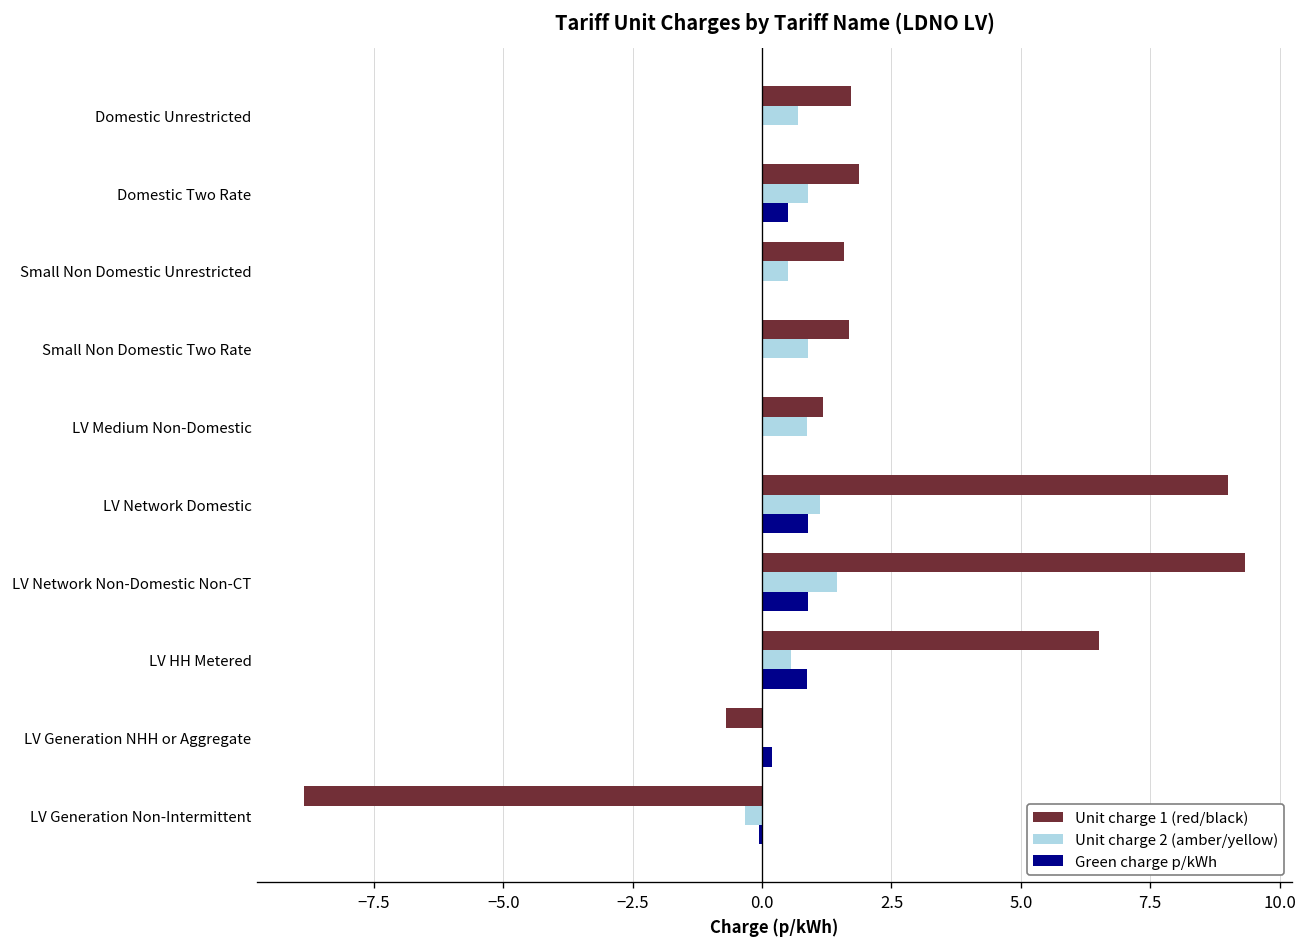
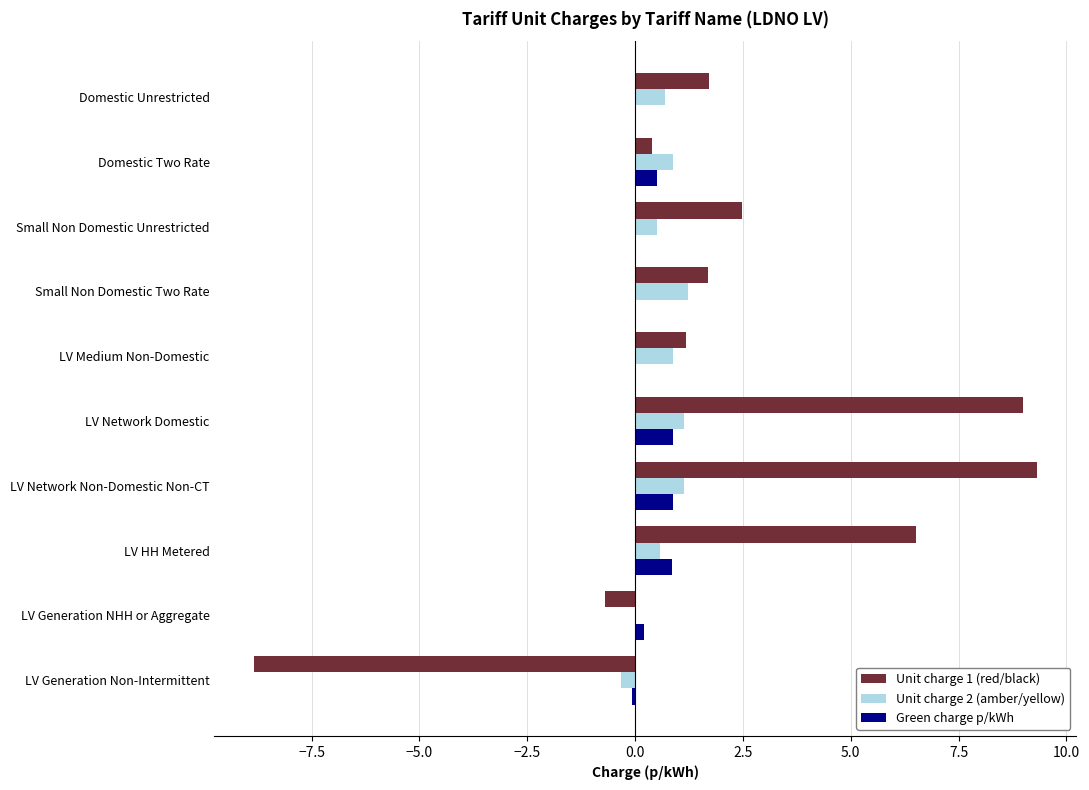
Unit charge 1 (red/black), Domestic Two Rate: 1.9 -> 0.4
Unit charge 1 (red/black), Small Non Domestic Unrestricted: 1.6 -> 2.5
Unit charge 2 (amber/yellow), Small Non Domestic Two Rate: 0.9 -> 1.2
Unit charge 2 (amber/yellow), LV Network Non-Domestic Non-CT: 1.4 -> 1.1
